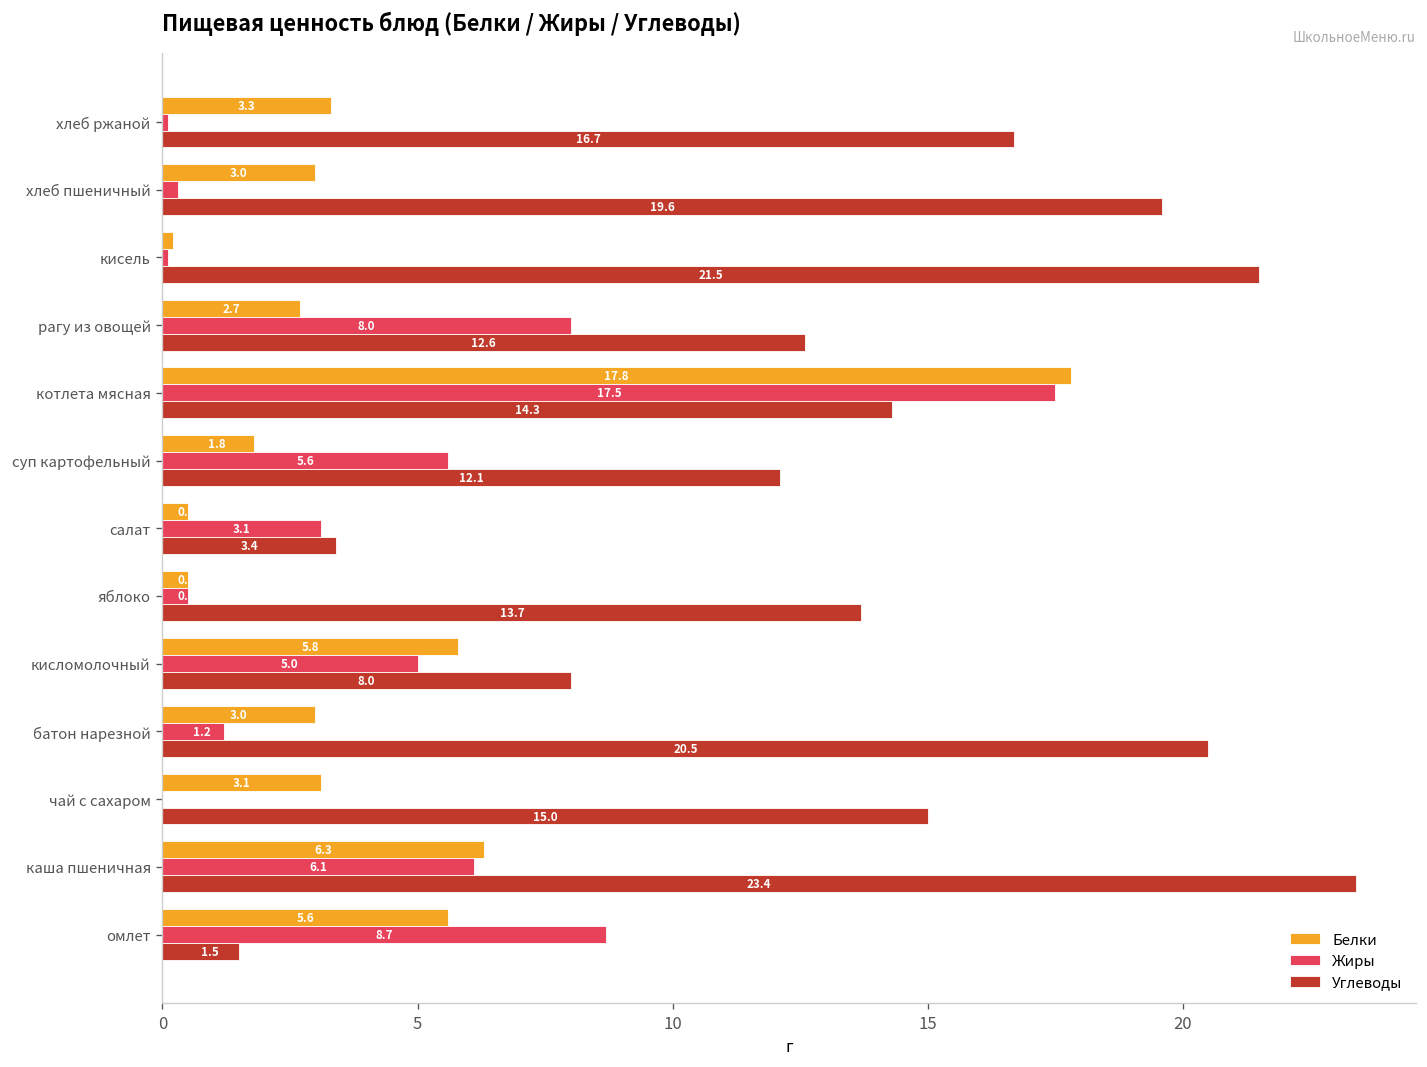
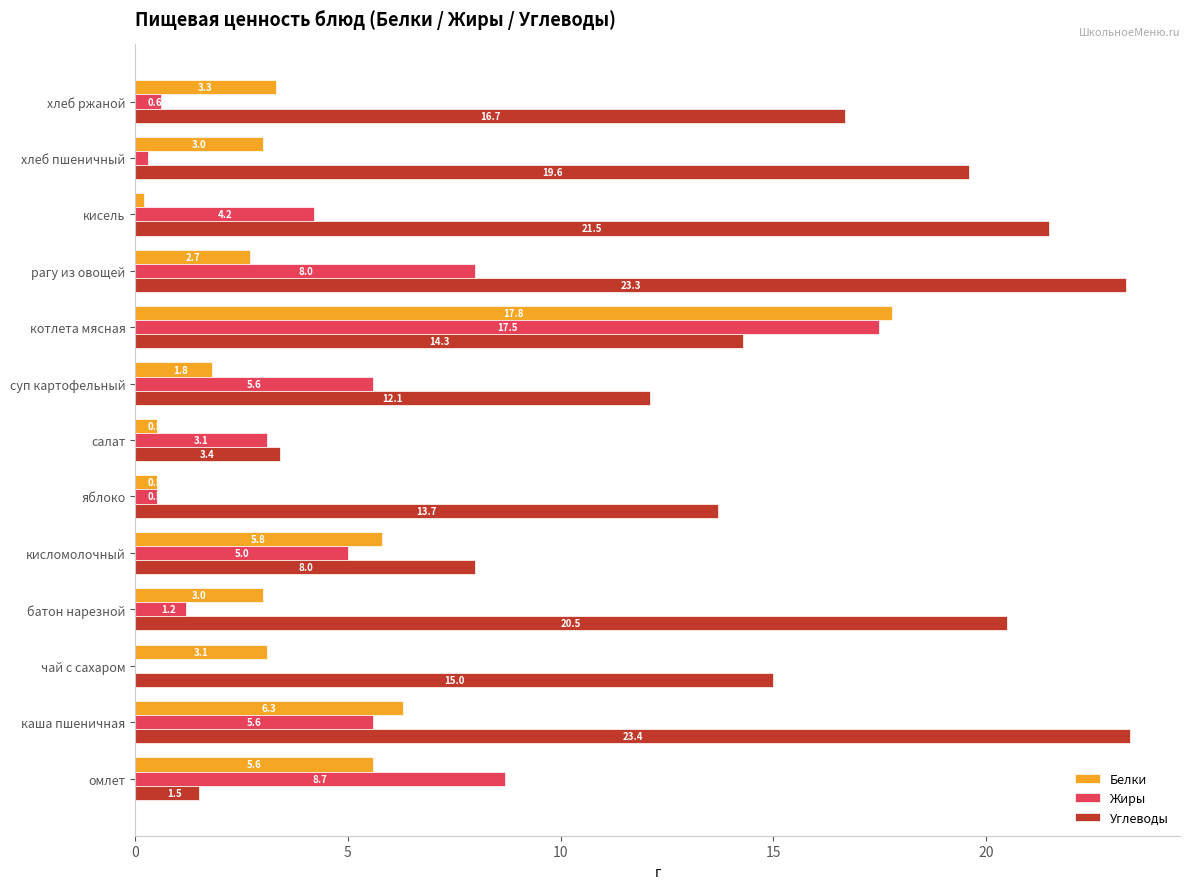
Жиры, хлеб ржаной: 0.1 -> 0.6
Жиры, кисель: 0.1 -> 4.2
Углеводы, рагу из овощей: 12.6 -> 23.3
Жиры, каша пшеничная: 6.1 -> 5.6
